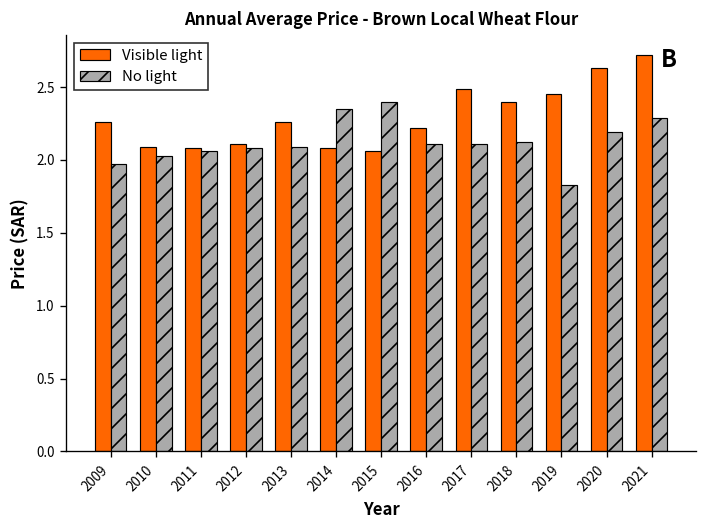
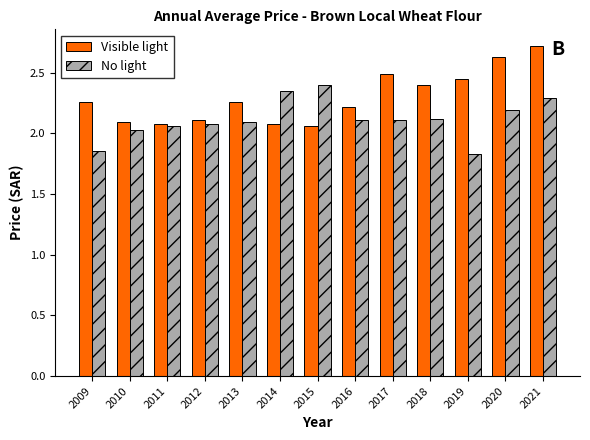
No light, 2009: 1.97 -> 1.85
